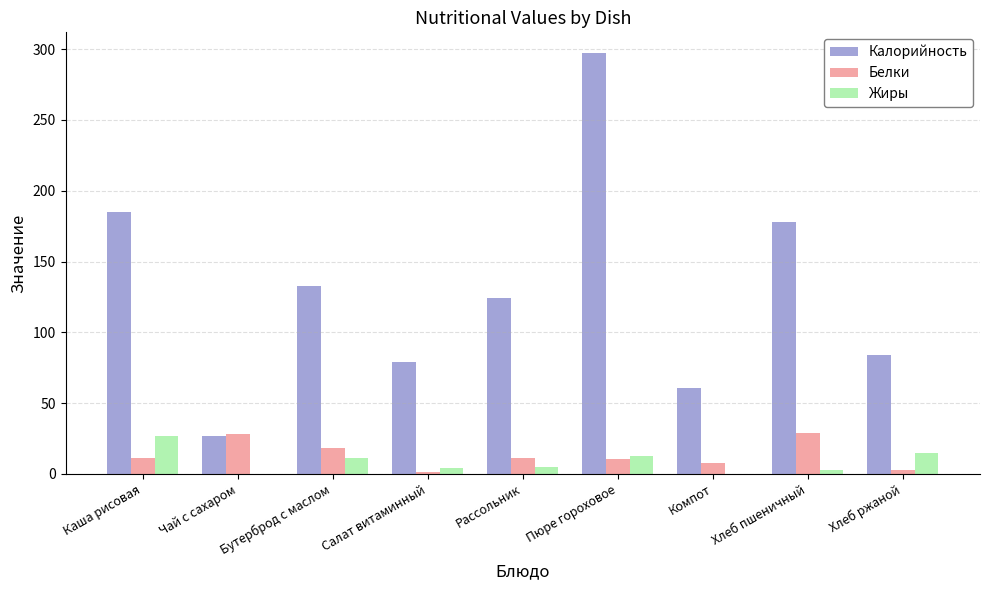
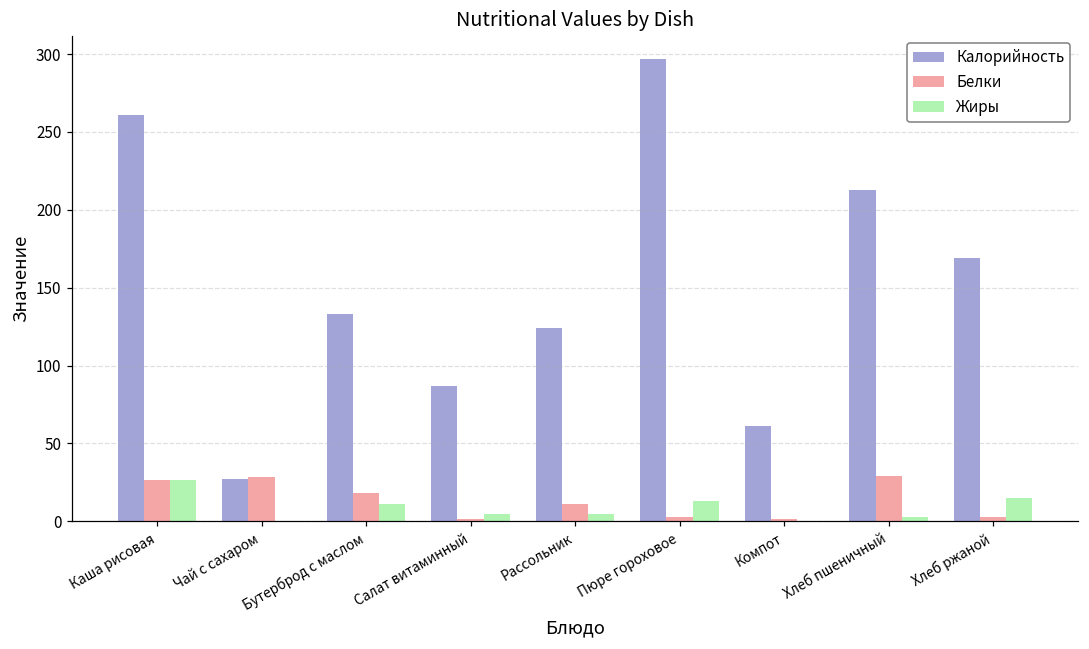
Калорийность, Каша рисовая: 185 -> 261
Белки, Каша рисовая: 11 -> 27
Калорийность, Салат витаминный: 79 -> 87
Белки, Пюре гороховое: 11 -> 3
Белки, Компот: 8 -> 2
Калорийность, Хлеб пшеничный: 178 -> 213
Калорийность, Хлеб ржаной: 84 -> 169
